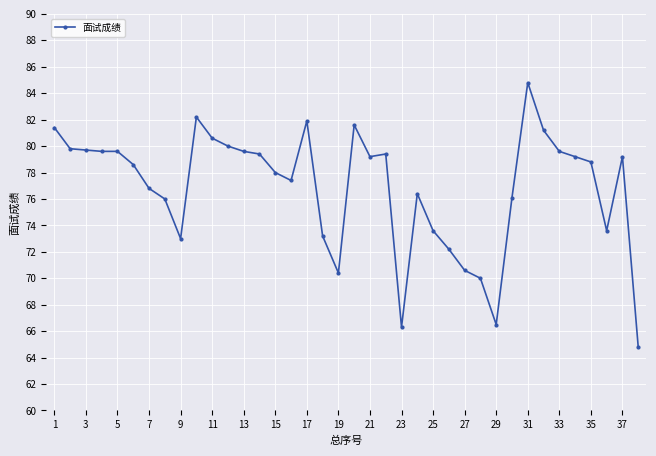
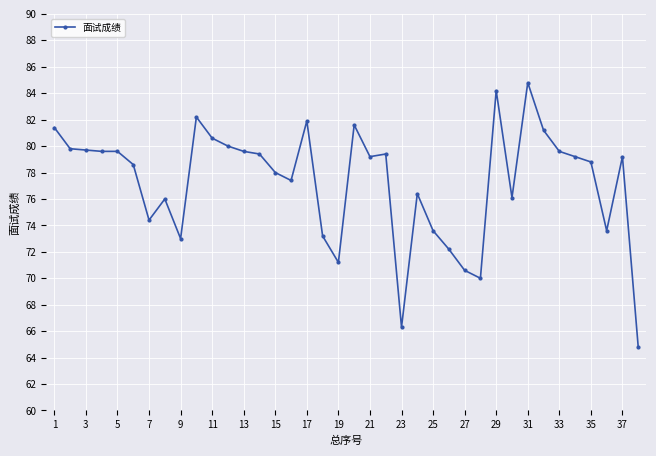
7: 76.8 -> 74.4
19: 70.4 -> 71.2
29: 66.5 -> 84.2
